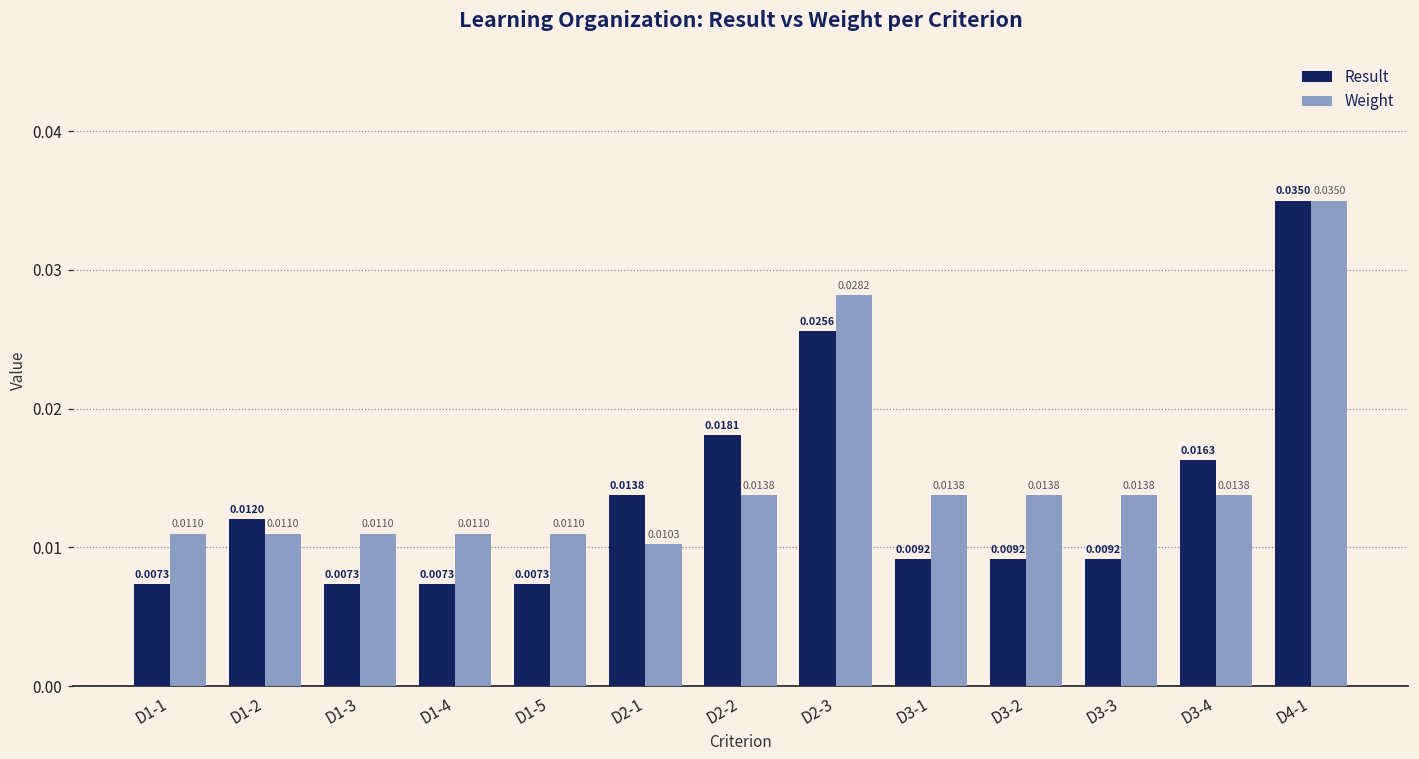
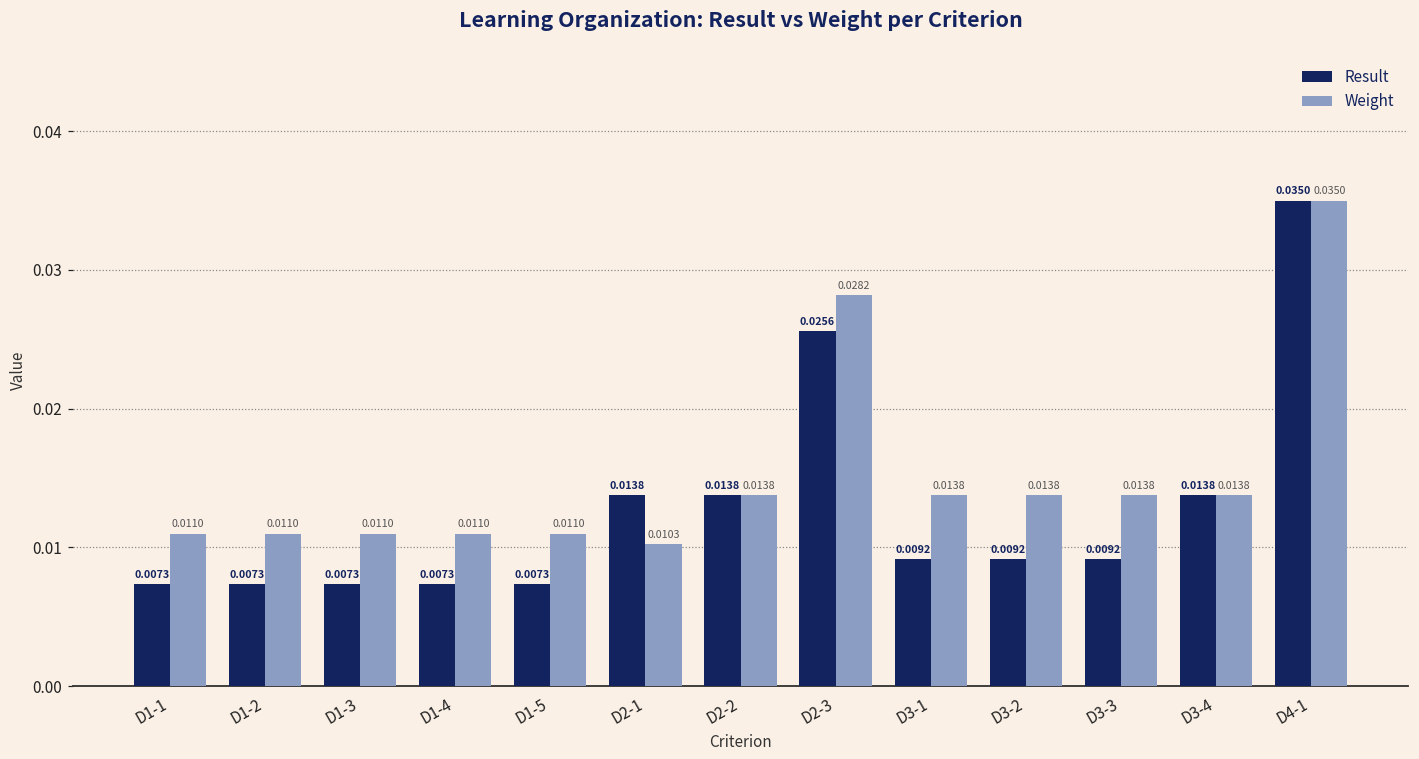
Result, D1-2: 0.0120 -> 0.0073
Result, D2-2: 0.0181 -> 0.0138
Result, D3-4: 0.0163 -> 0.0138
